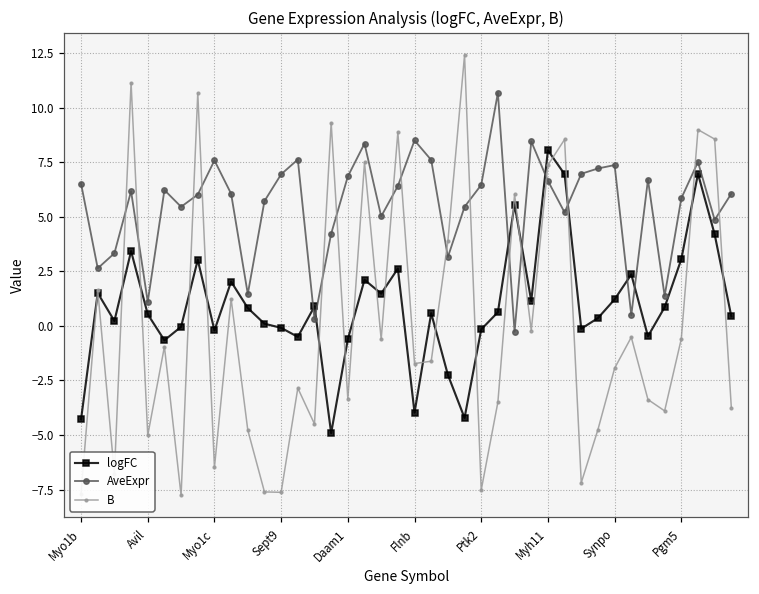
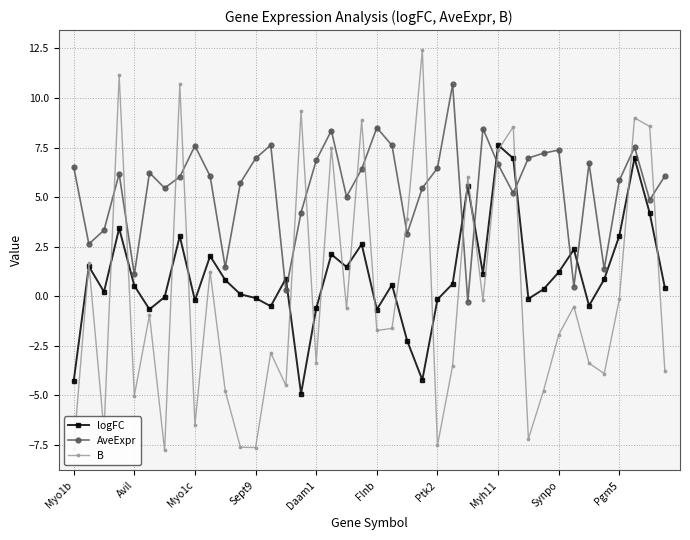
logFC, Flnb: -4.0 -> -0.7
logFC, Myh11: 8.1 -> 7.6
B, Pgm5: -0.6 -> -0.1
